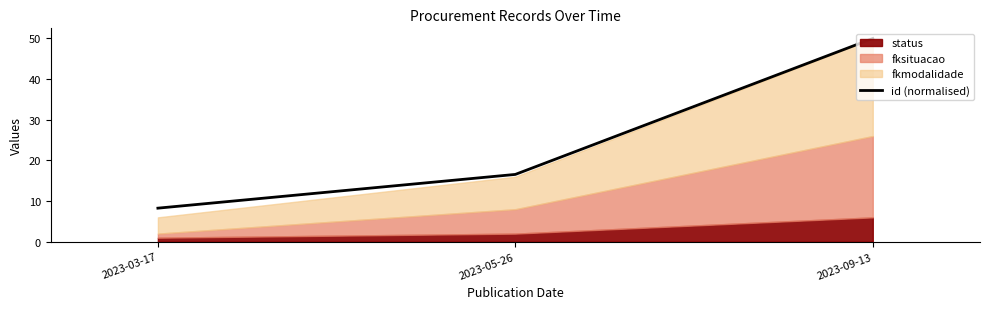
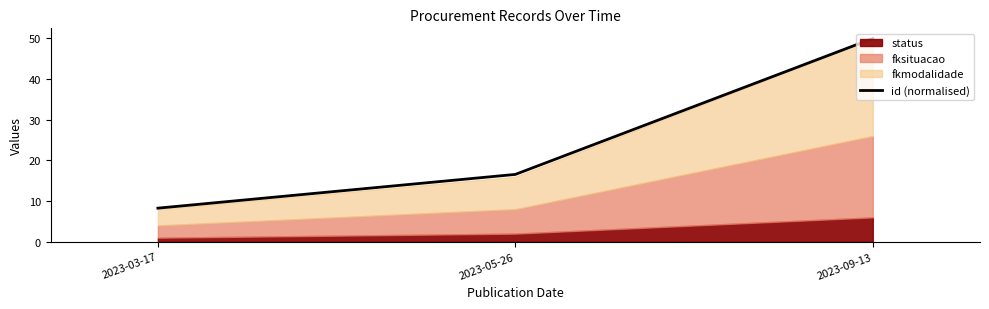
fksituacao, 2023-03-17: 1 -> 3
